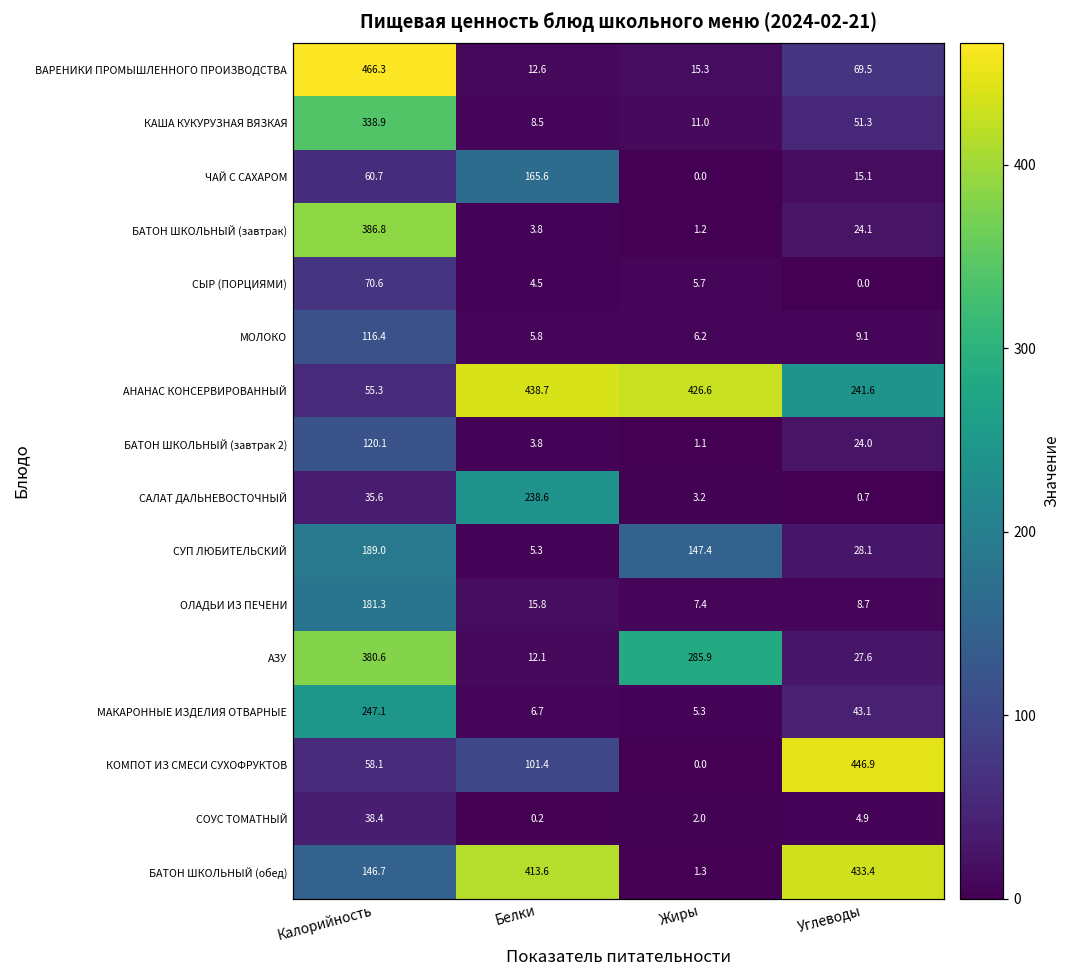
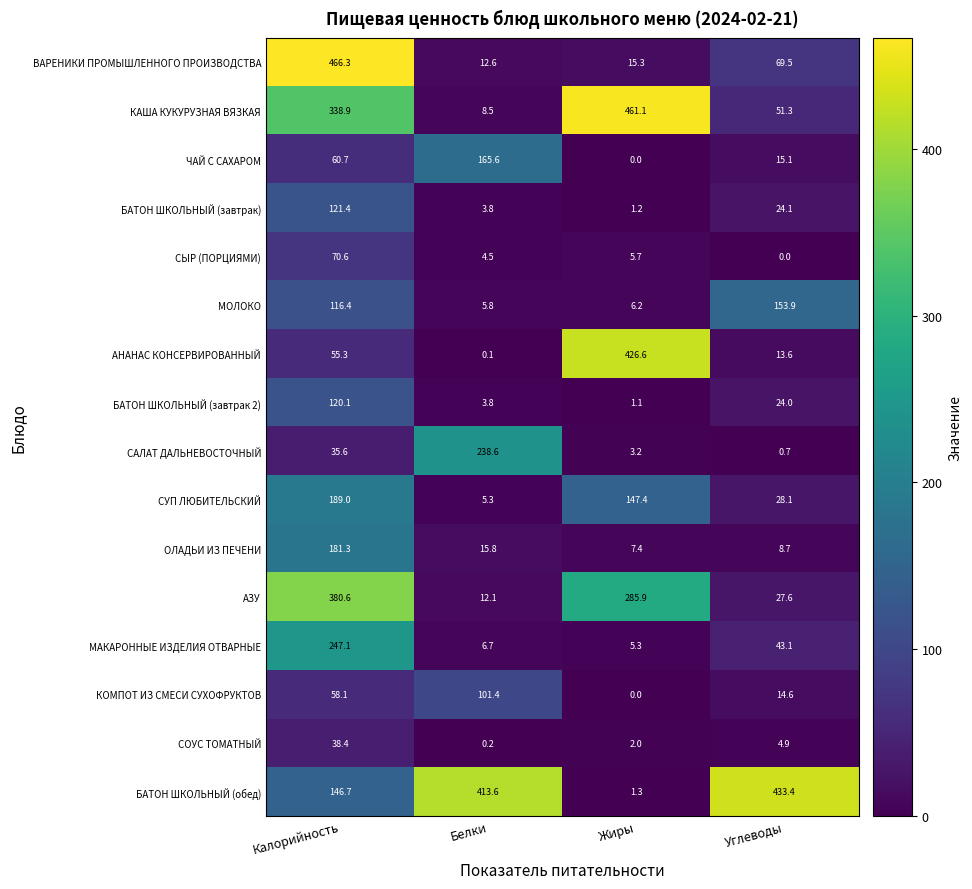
КАША КУКУРУЗНАЯ ВЯЗКАЯ, Жиры: 11.0 -> 461.1
БАТОН ШКОЛЬНЫЙ (завтрак), Калорийность: 386.8 -> 121.4
МОЛОКО, Углеводы: 9.1 -> 153.9
АНАНАС КОНСЕРВИРОВАННЫЙ, Белки: 438.7 -> 0.1
АНАНАС КОНСЕРВИРОВАННЫЙ, Углеводы: 241.6 -> 13.6
КОМПОТ ИЗ СМЕСИ СУХОФРУКТОВ, Углеводы: 446.9 -> 14.6
